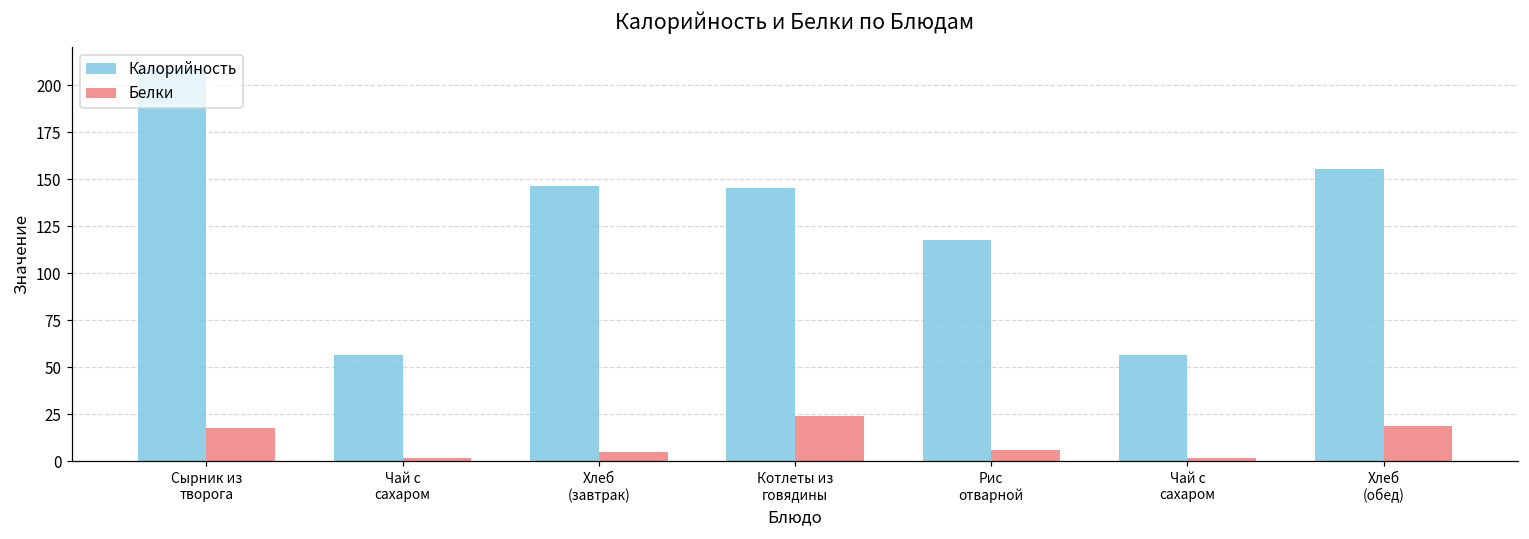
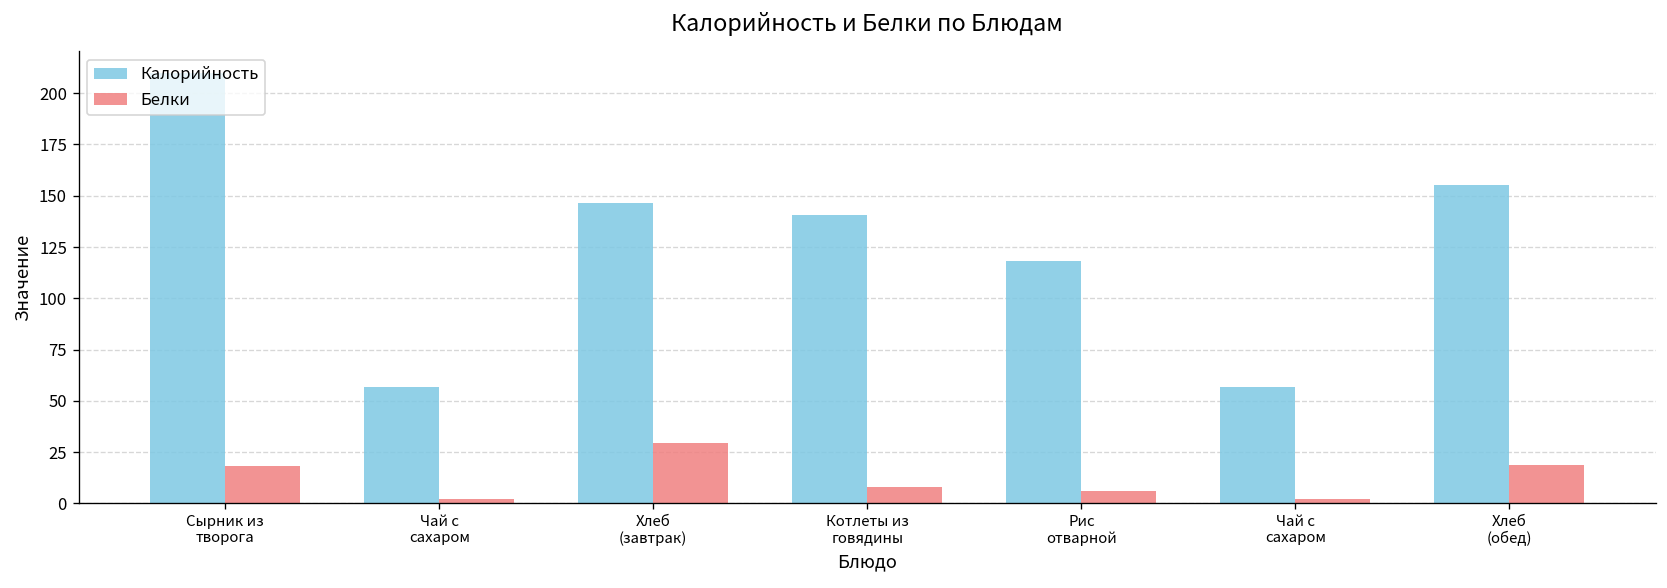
Белки, Хлеб (завтрак): 5 -> 30
Калорийность, Котлеты из говядины: 145 -> 140
Белки, Котлеты из говядины: 24 -> 8
